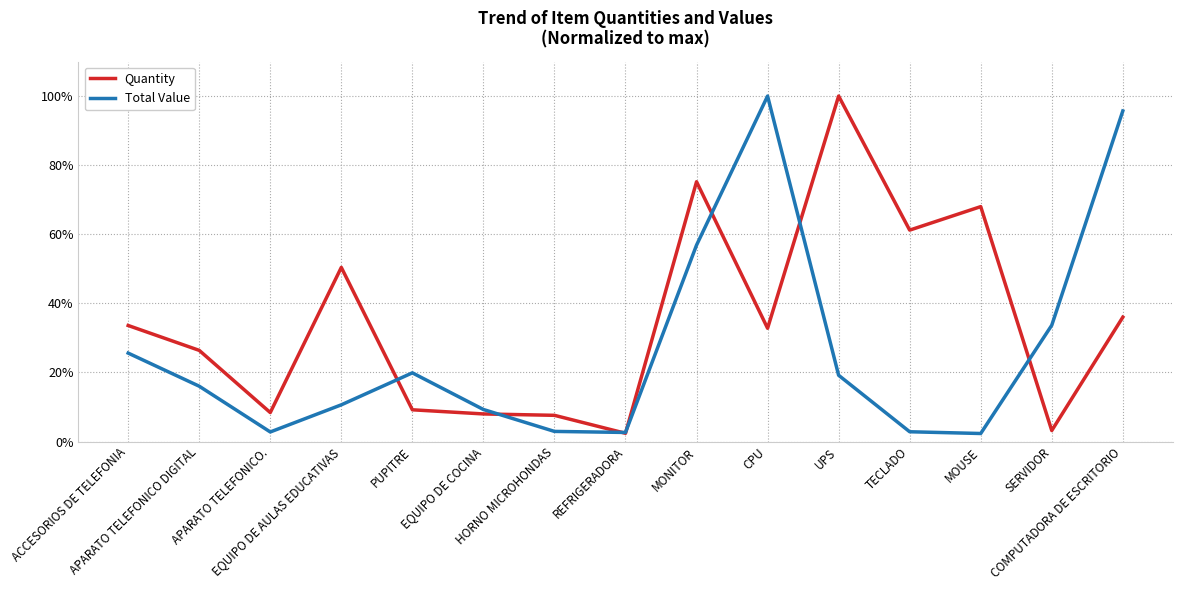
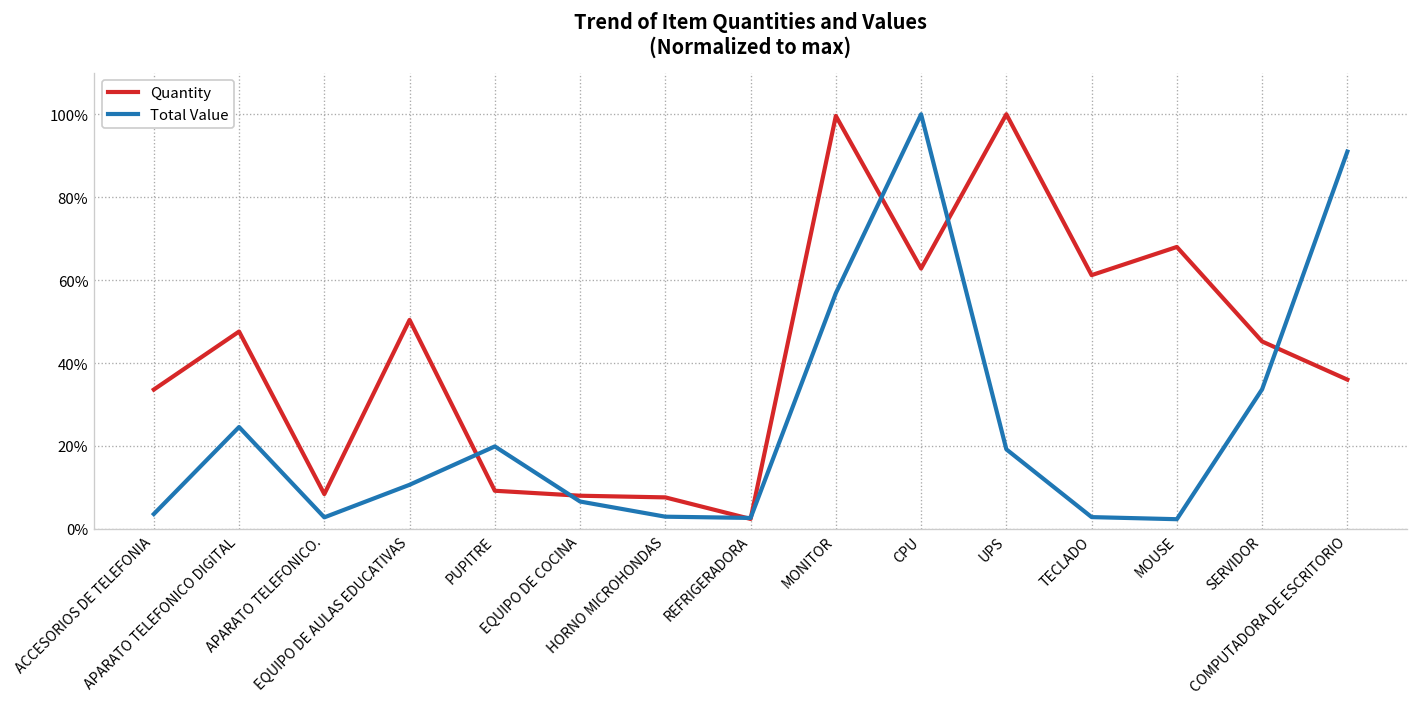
Total Value, ACCESORIOS DE TELEFONIA: 26% -> 4%
Quantity, APARATO TELEFONICO DIGITAL: 26% -> 48%
Total Value, APARATO TELEFONICO DIGITAL: 16% -> 25%
Total Value, EQUIPO DE COCINA: 9% -> 7%
Quantity, MONITOR: 75% -> 100%
Quantity, CPU: 33% -> 63%
Quantity, SERVIDOR: 3% -> 45%
Total Value, COMPUTADORA DE ESCRITORIO: 96% -> 91%
